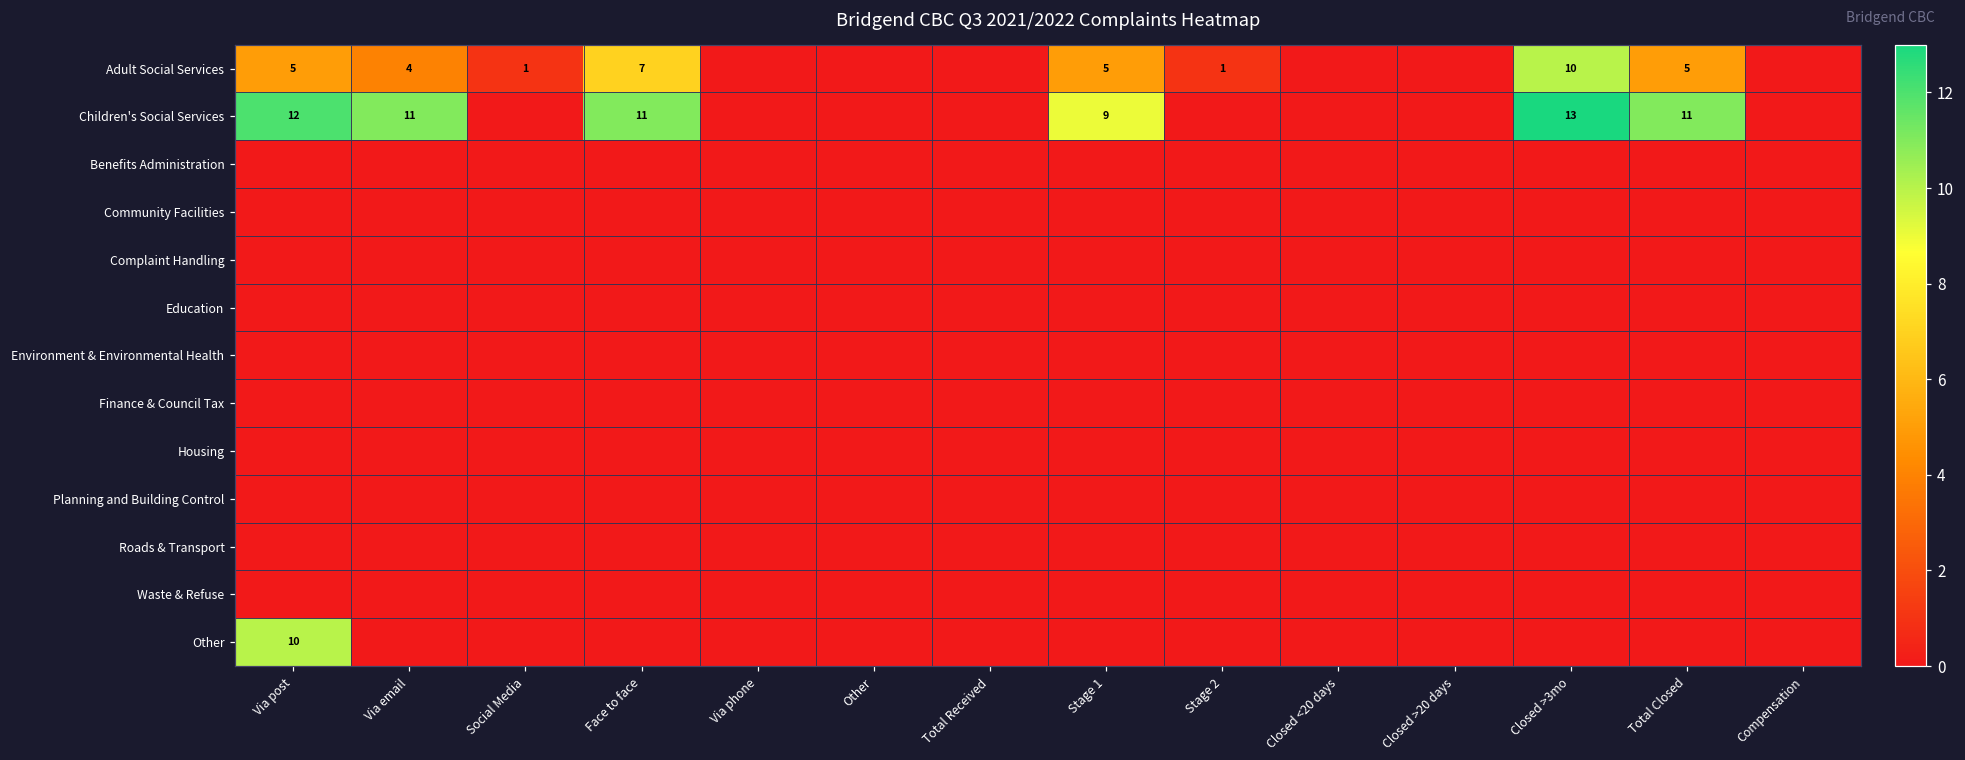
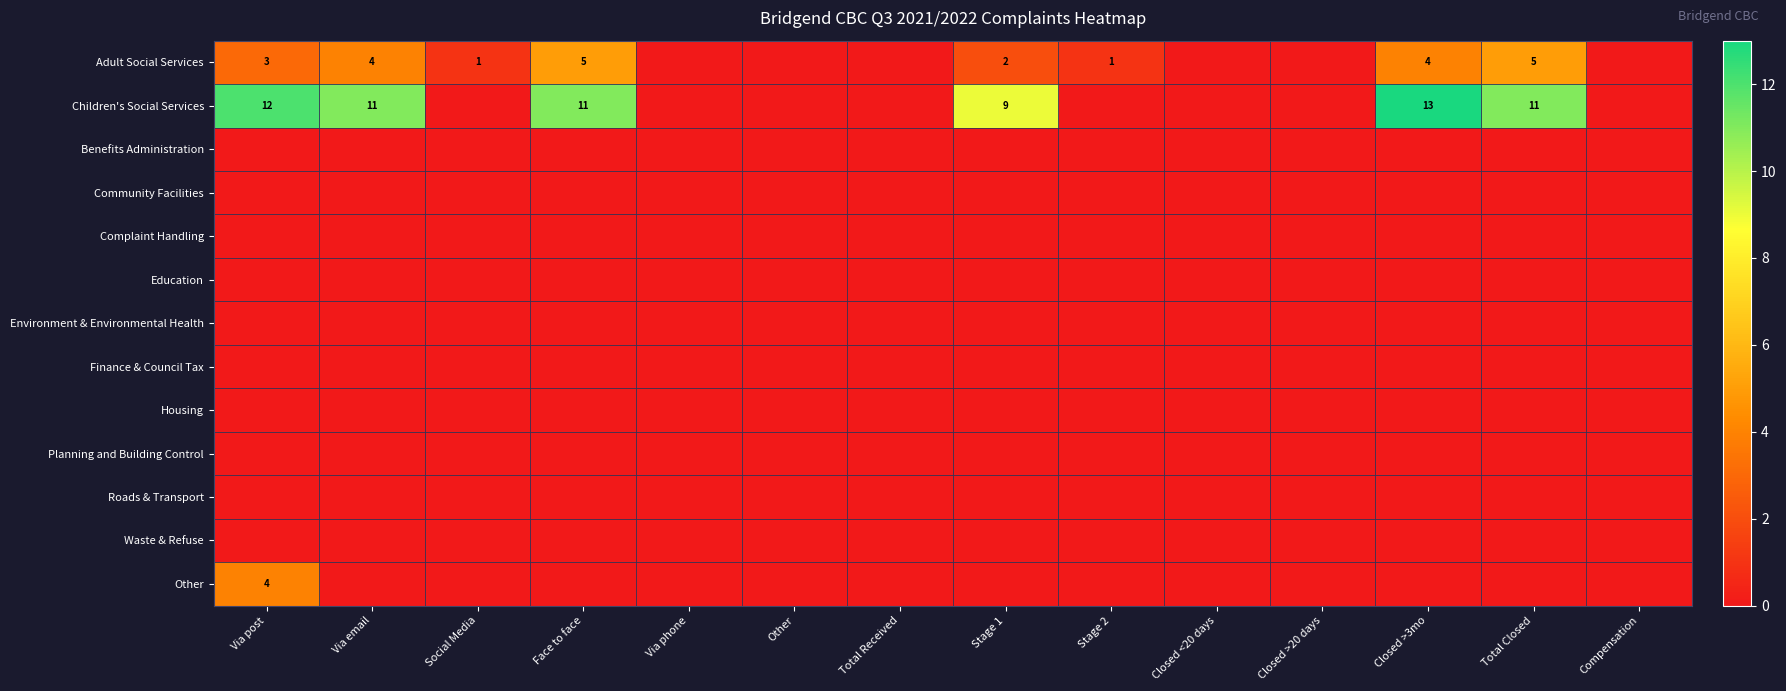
Adult Social Services, Via post: 5 -> 3
Adult Social Services, Face to face: 7 -> 5
Adult Social Services, Stage 1: 5 -> 2
Adult Social Services, Closed >3mo: 10 -> 4
Other, Via post: 10 -> 4
